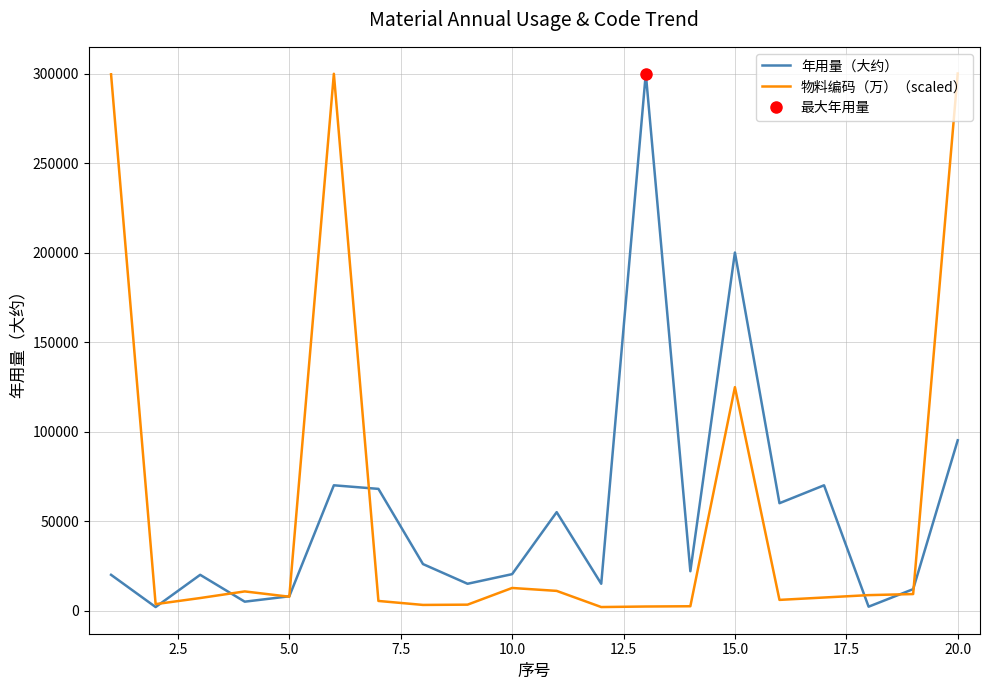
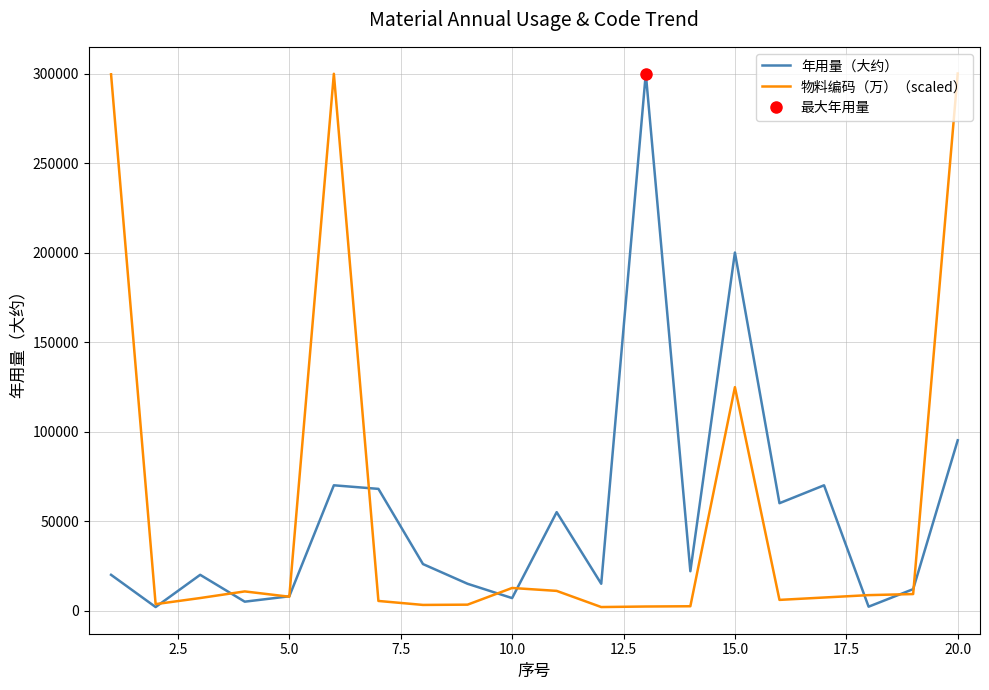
年用量（大约）, 10.0: 20000 -> 7000
